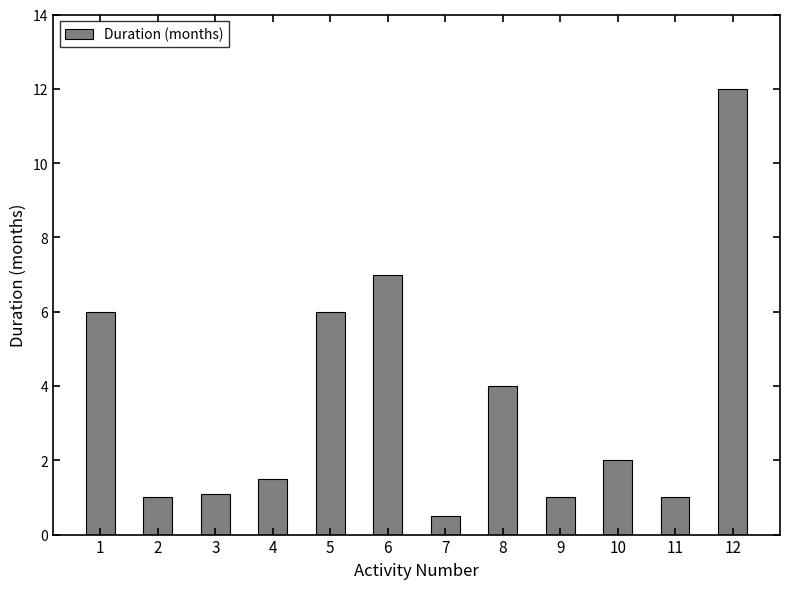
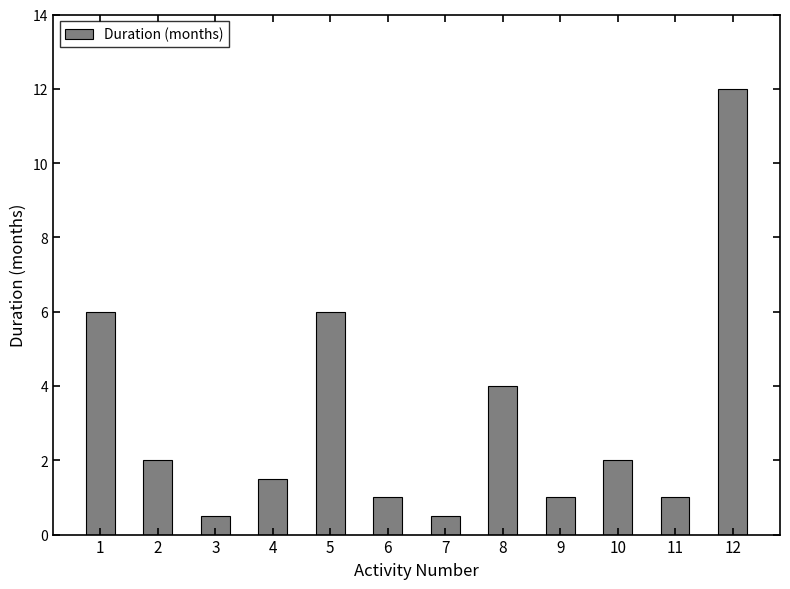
2: 1 -> 2
3: 1.1 -> 0.5
6: 7 -> 1
